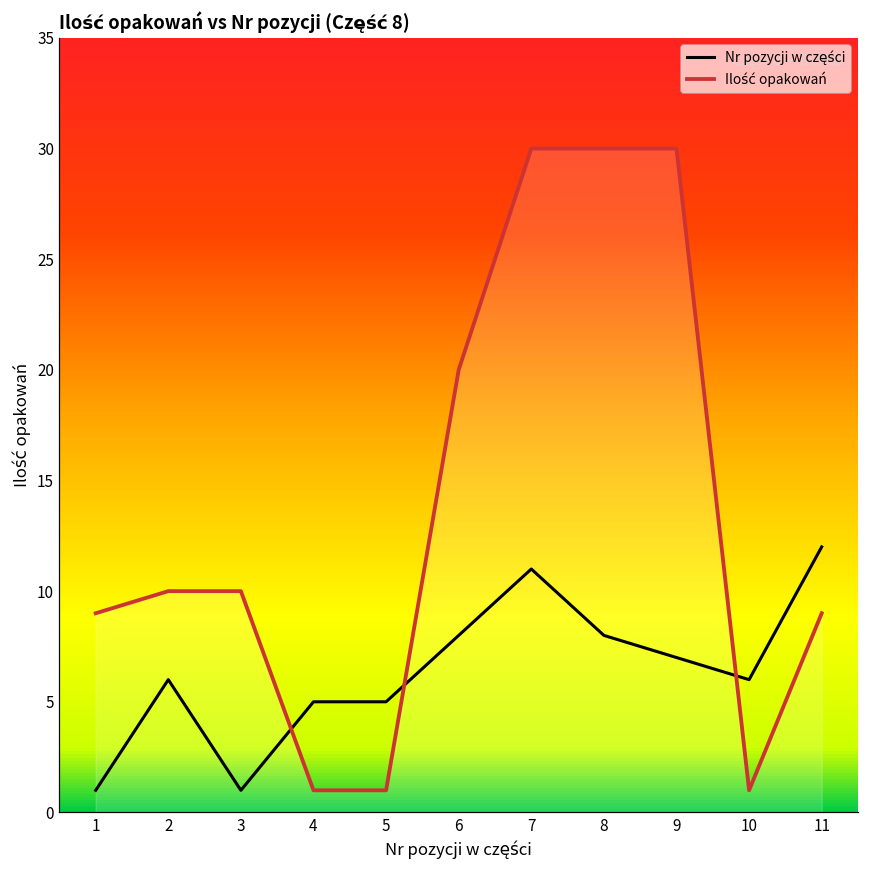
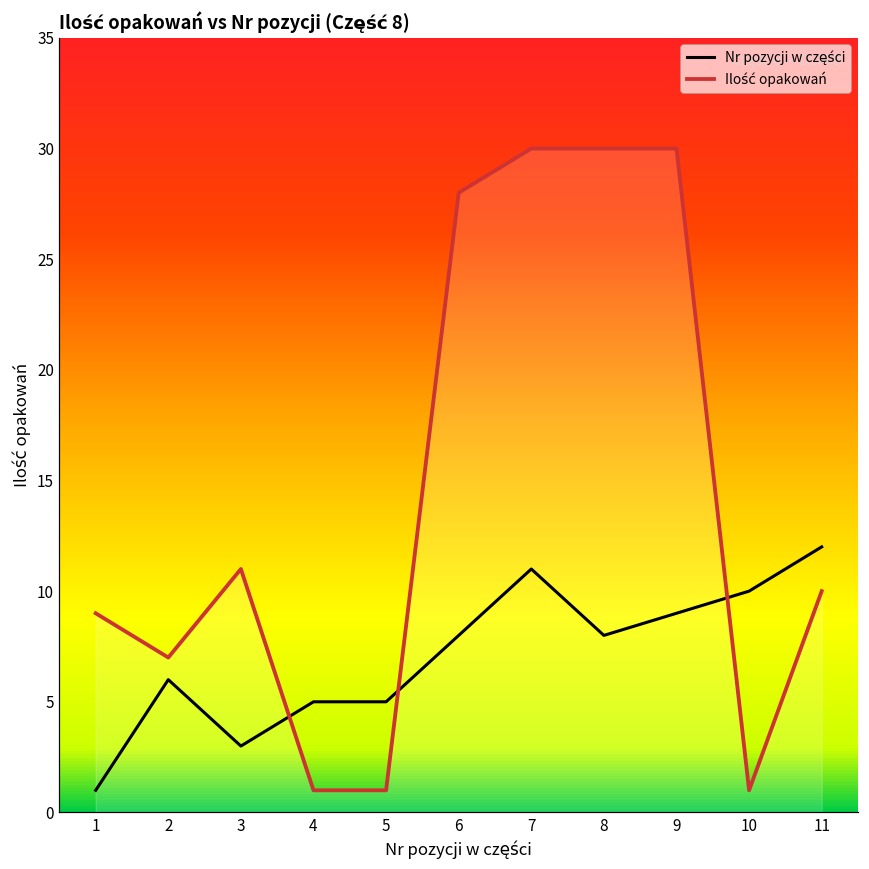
Ilość opakowań, 2: 10 -> 7
Nr pozycji w części, 3: 1 -> 3
Ilość opakowań, 3: 10 -> 11
Ilość opakowań, 6: 20 -> 28
Nr pozycji w części, 9: 7 -> 9
Nr pozycji w części, 10: 6 -> 10
Ilość opakowań, 11: 9 -> 10
